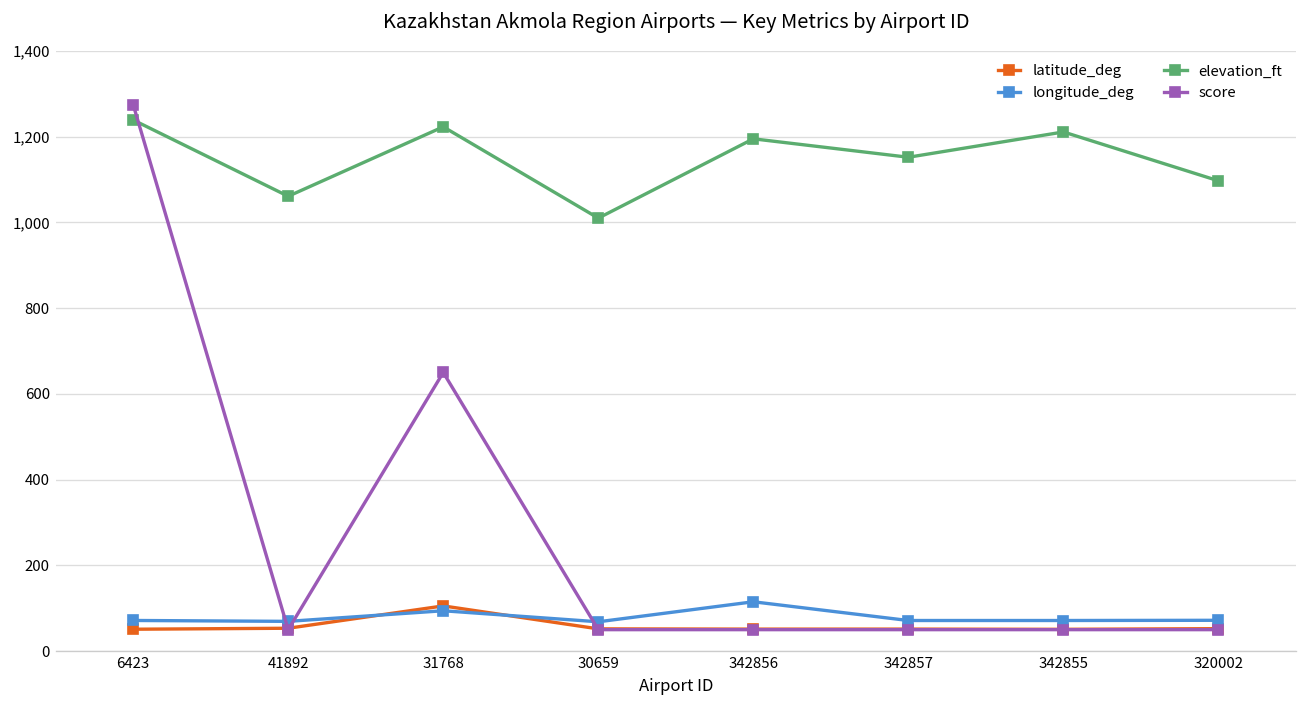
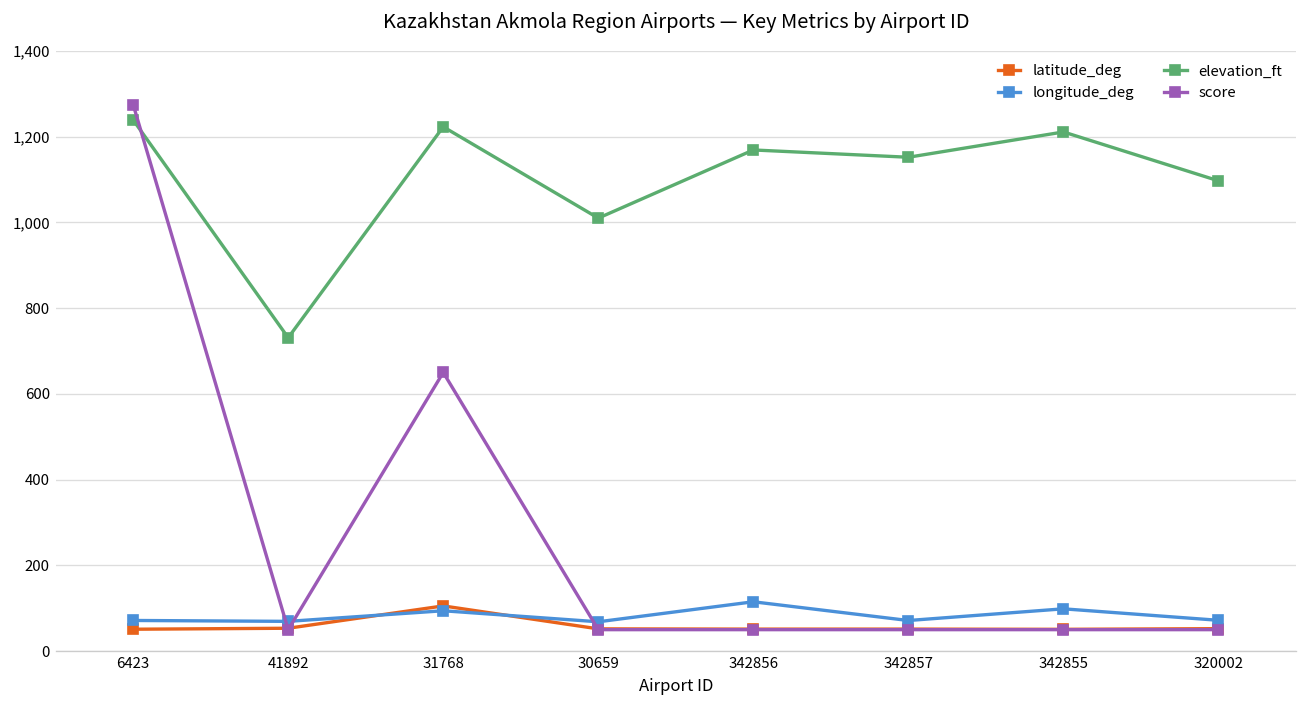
elevation_ft, 41892: 1,060 -> 730
elevation_ft, 342856: 1,200 -> 1,170
longitude_deg, 342855: 70 -> 100
